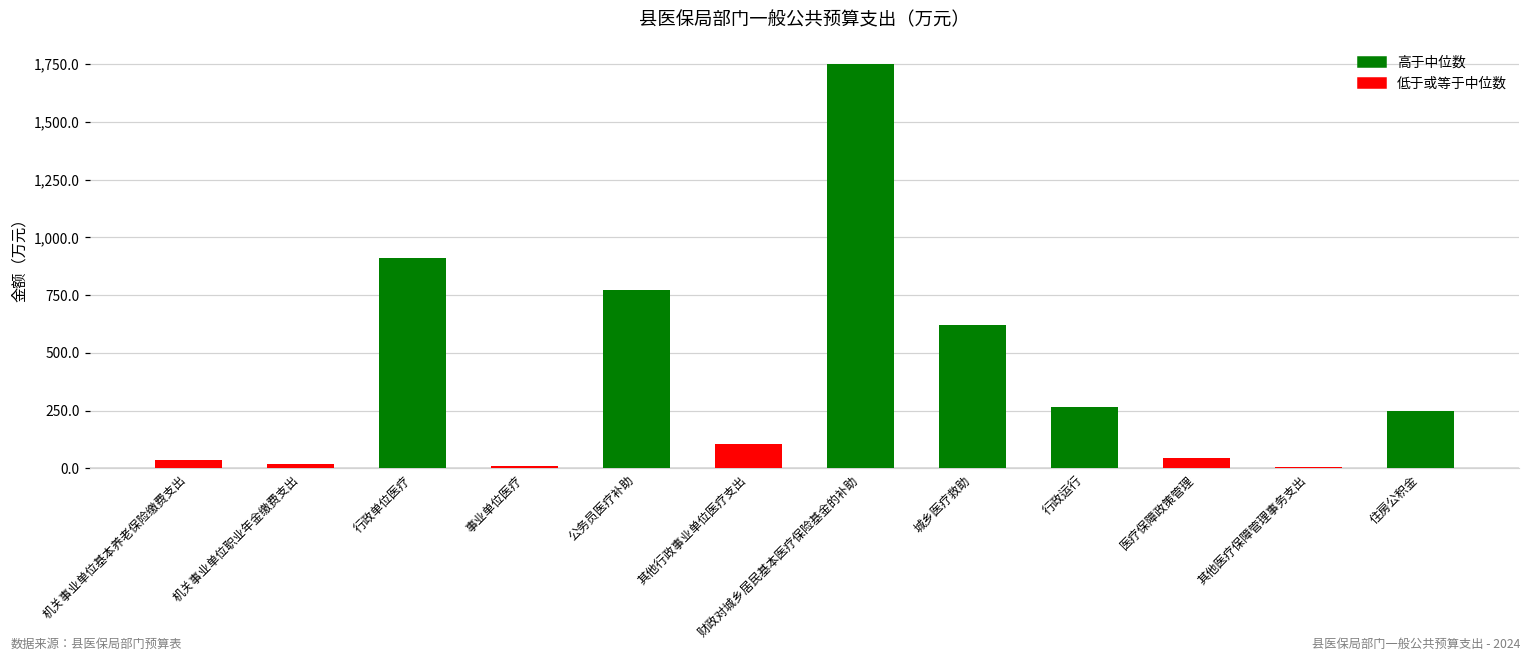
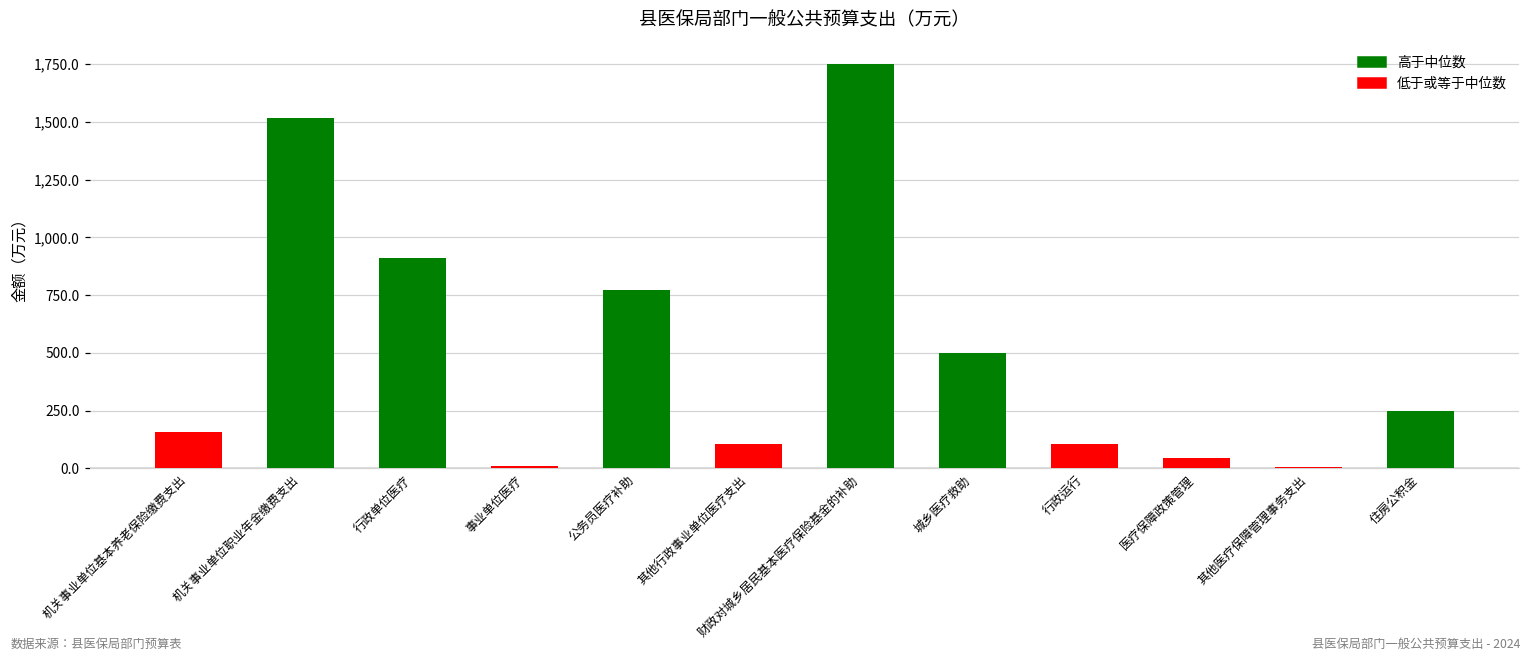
机关事业单位基本养老保险缴费支出: 30 -> 160
机关事业单位职业年金缴费支出: 20 -> 1,520
城乡医疗救助: 620 -> 500
行政运行: 270 -> 110
